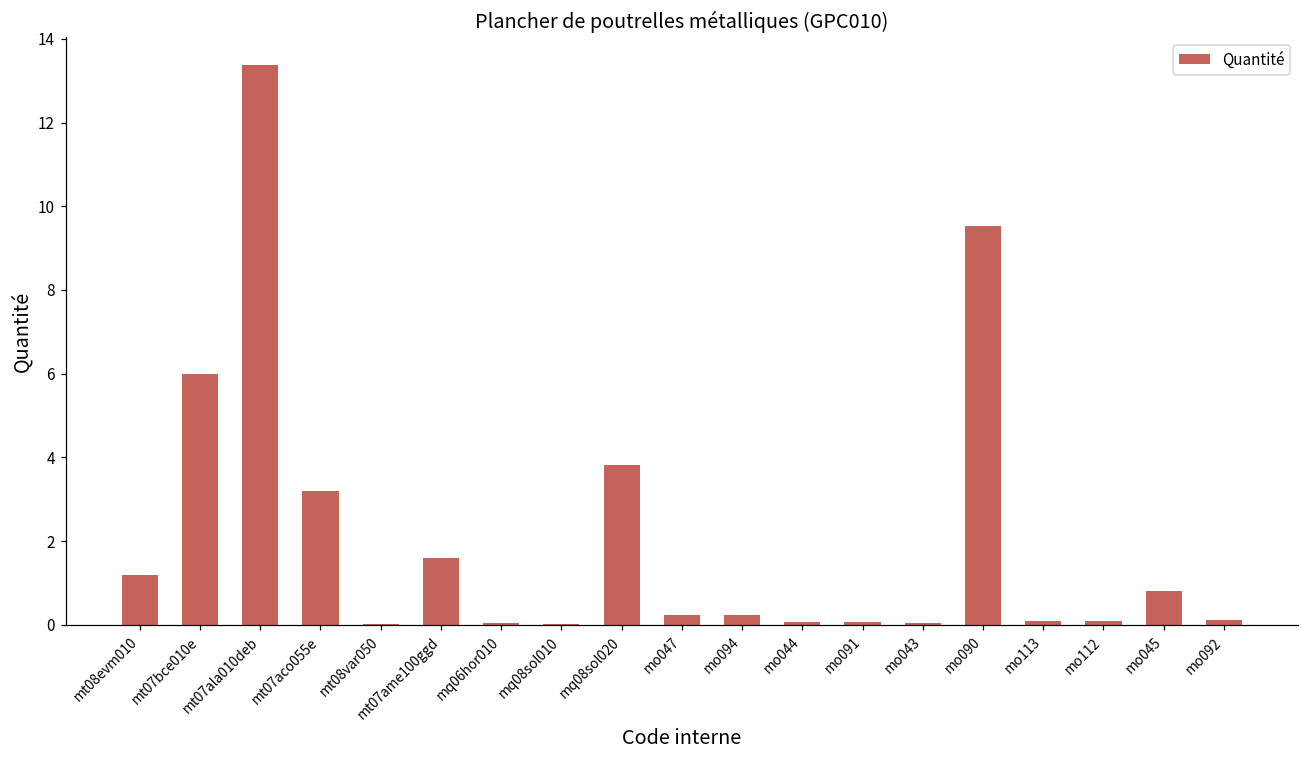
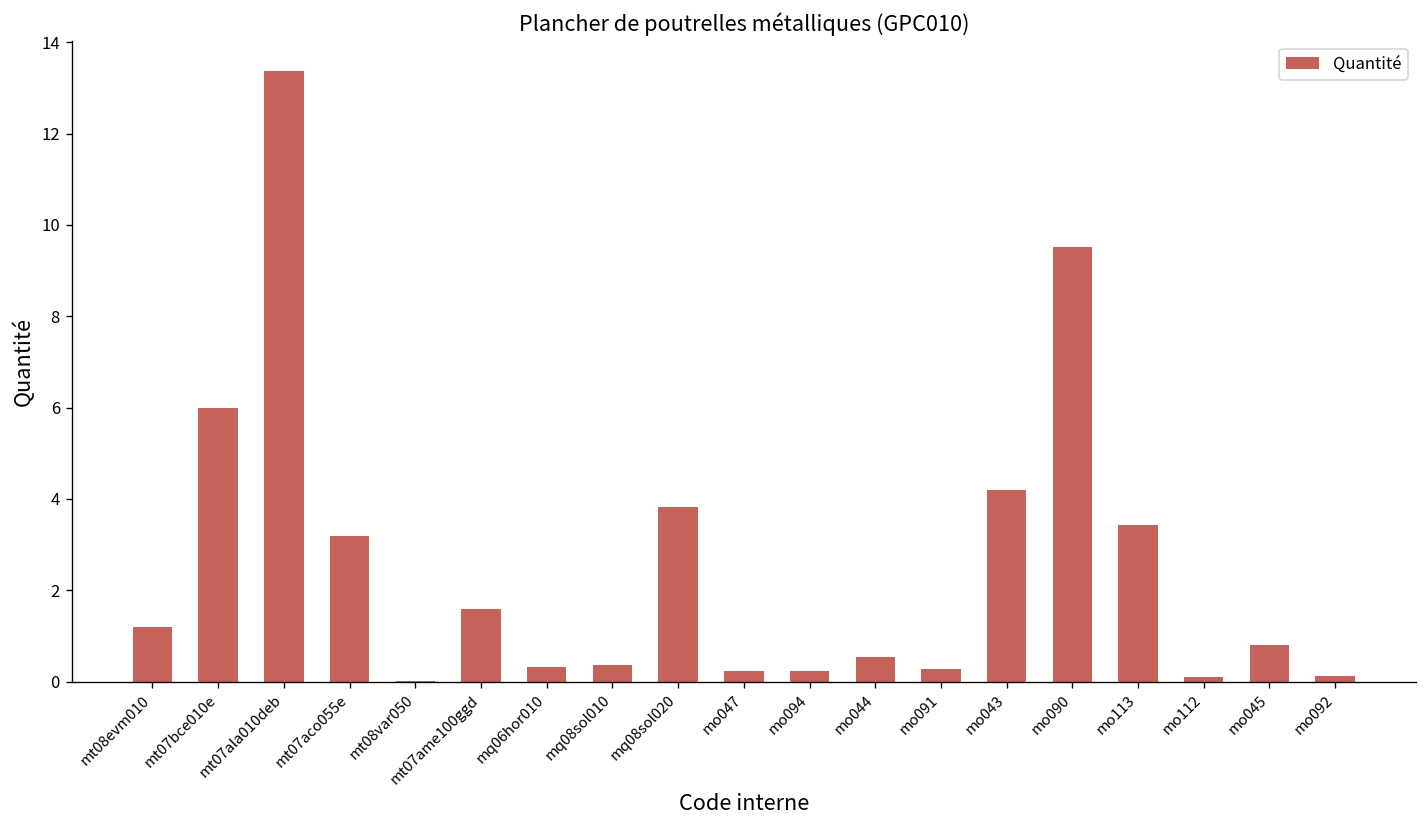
mq06hor010: 0.0 -> 0.3
mq08sol010: 0.0 -> 0.4
mo044: 0.1 -> 0.5
mo091: 0.1 -> 0.3
mo043: 0.1 -> 4.2
mo113: 0.1 -> 3.4
